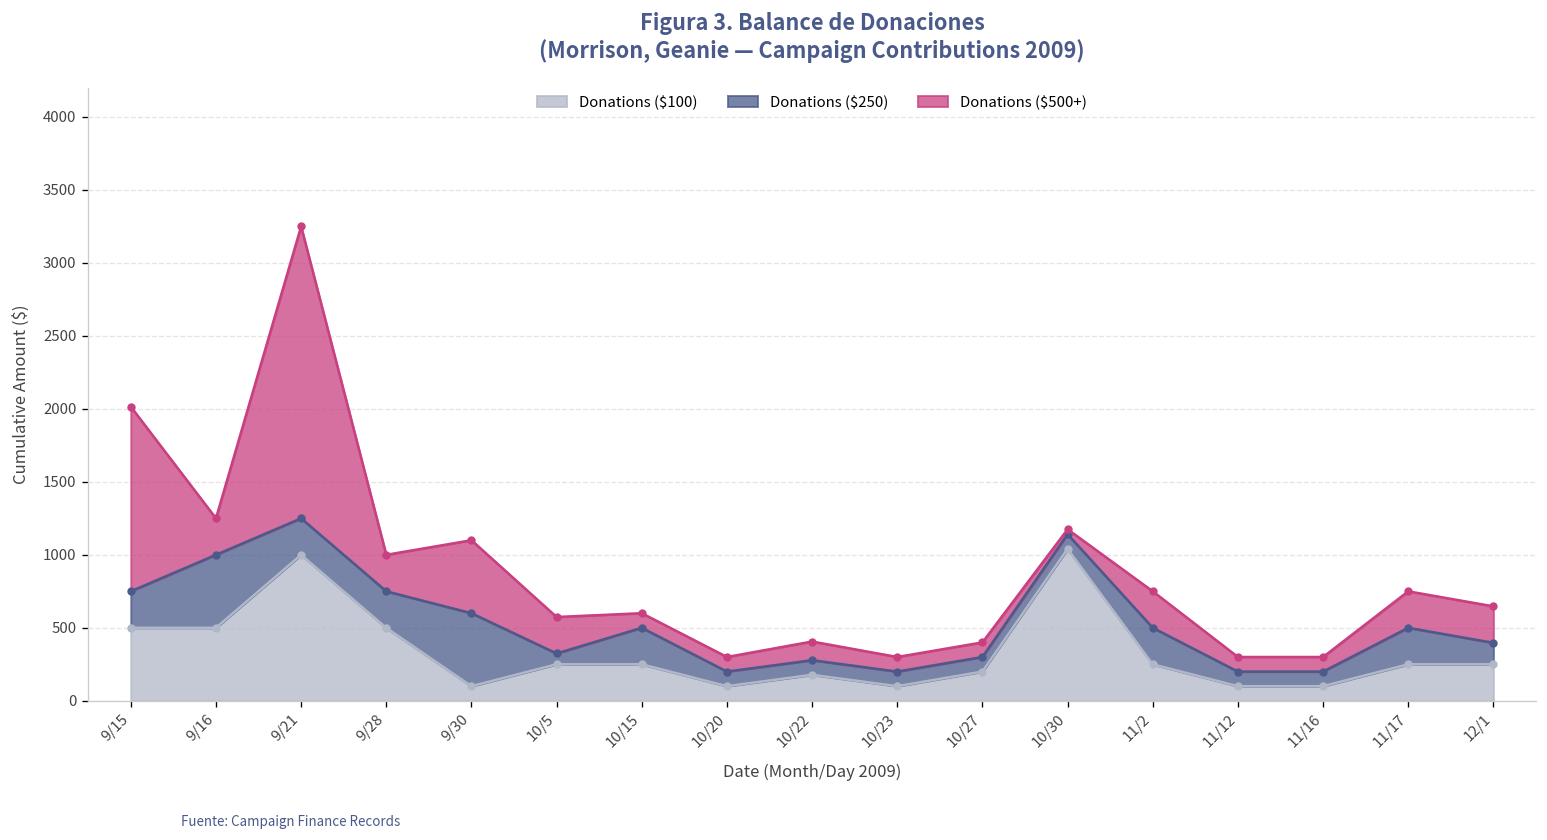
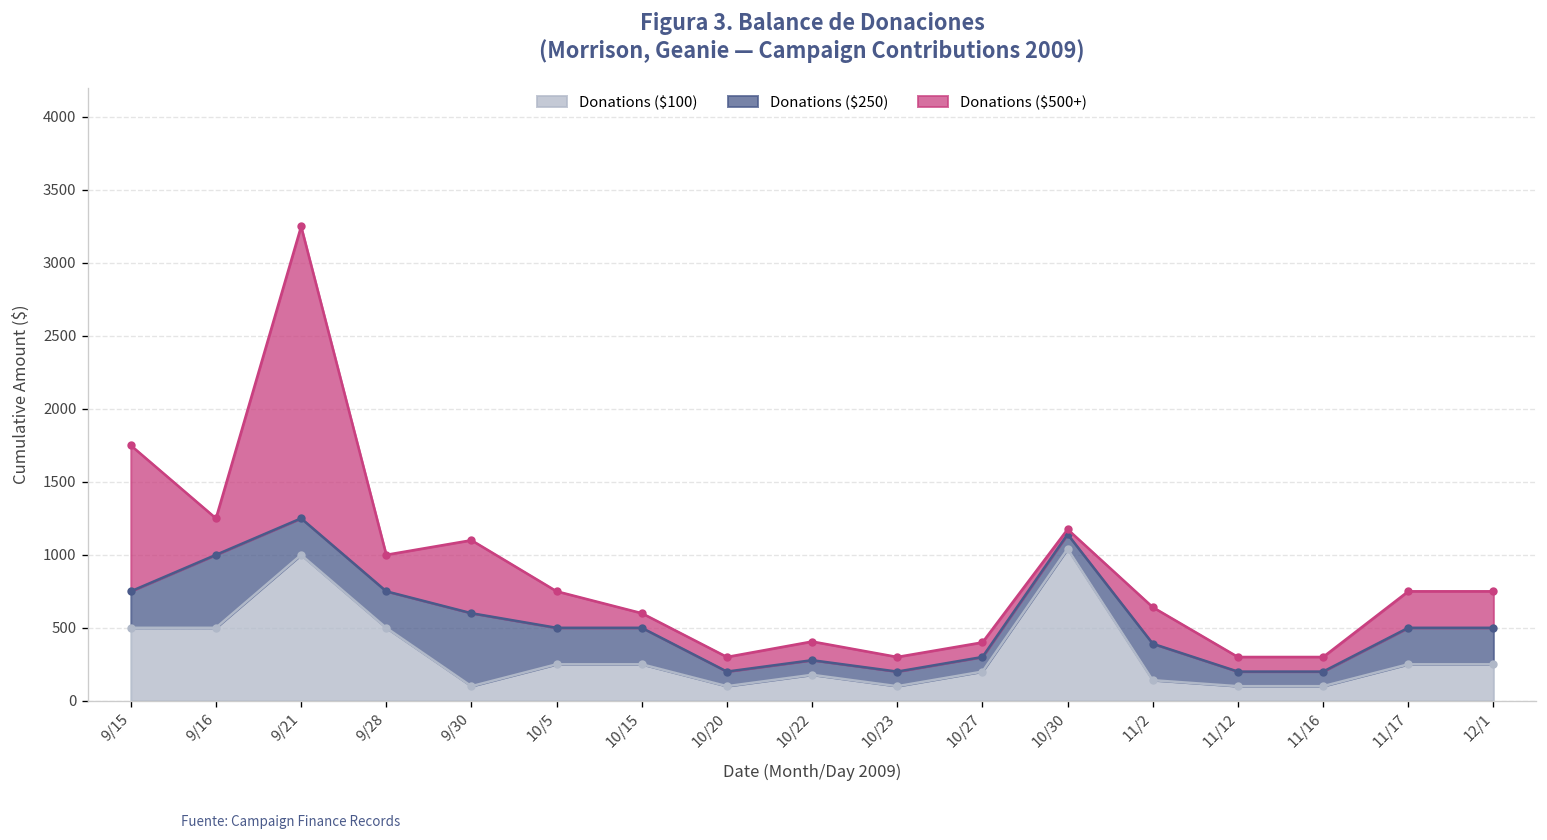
Donations ($500+), 9/15: 1270 -> 1000
Donations ($250), 10/5: 70 -> 250
Donations ($100), 11/2: 250 -> 140
Donations ($250), 12/1: 150 -> 250
